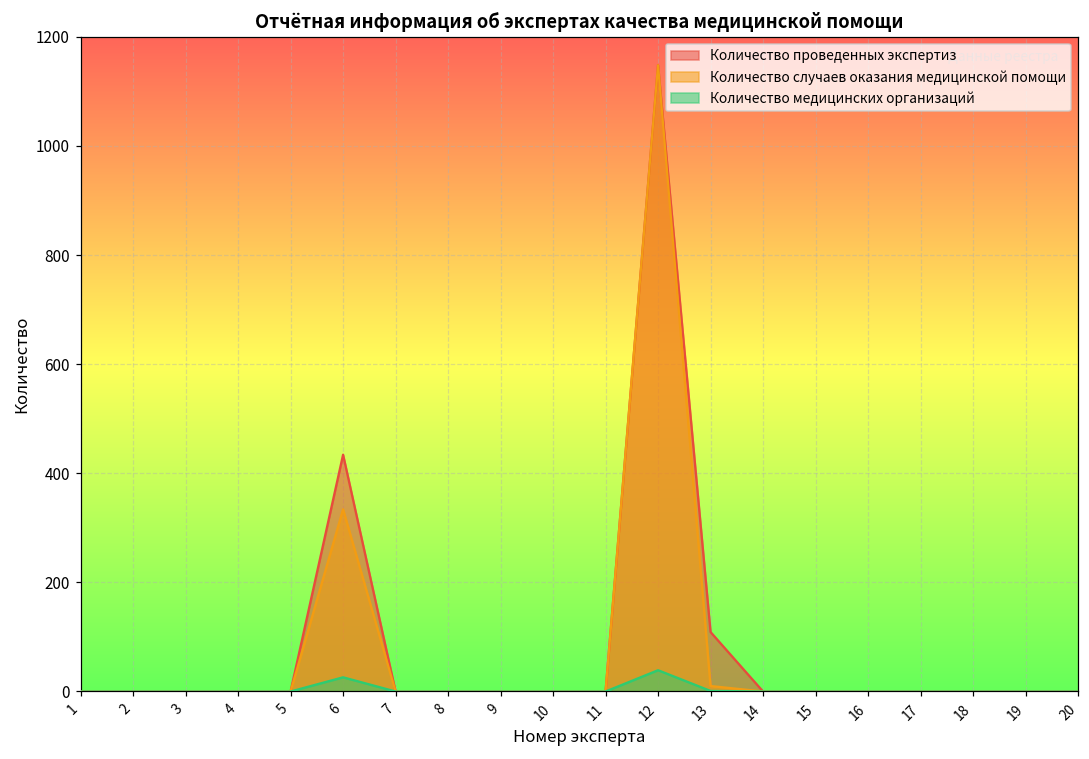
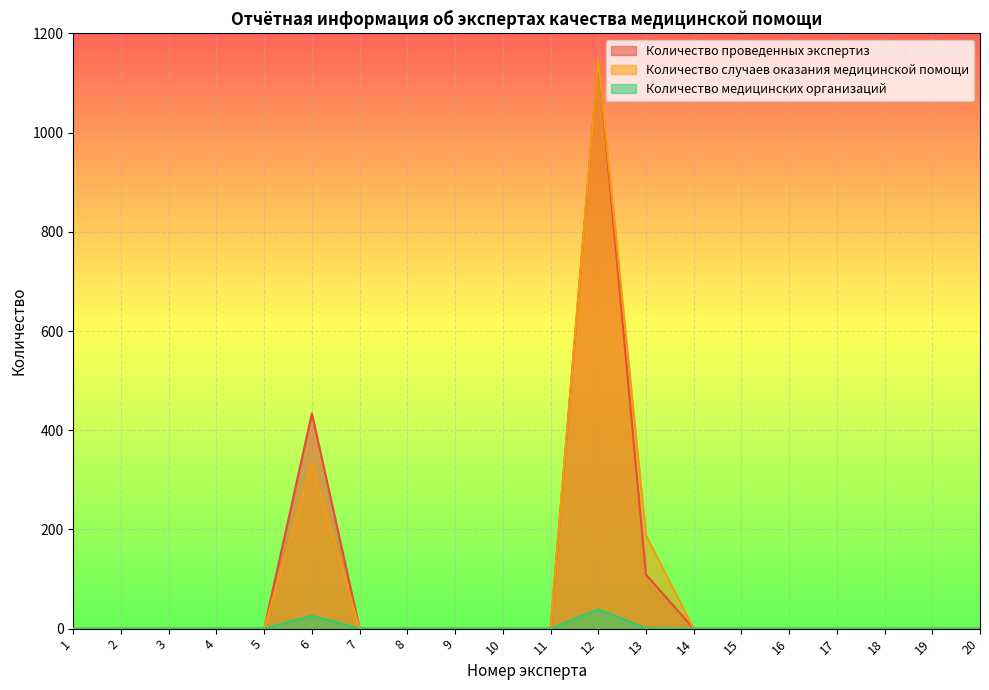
Количество случаев оказания медицинской помощи, 13: 10 -> 190
